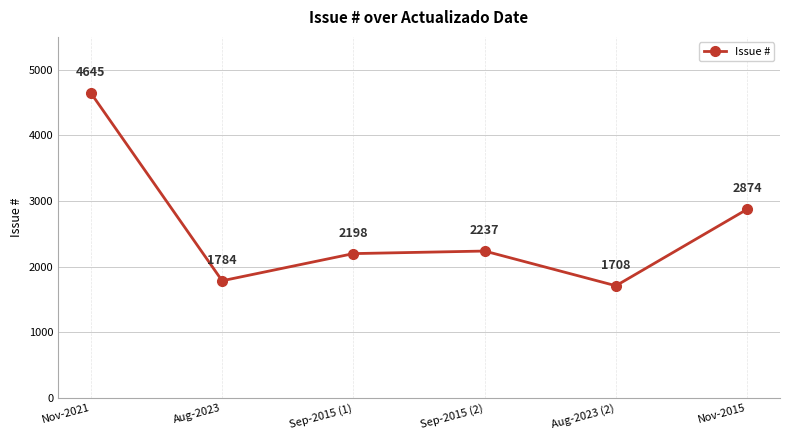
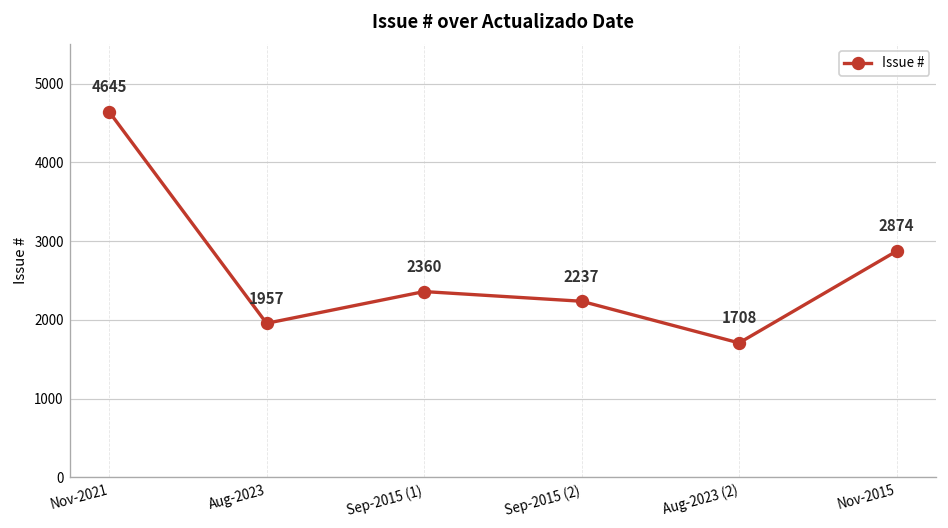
Aug-2023: 1784 -> 1957
Sep-2015 (1): 2198 -> 2360
